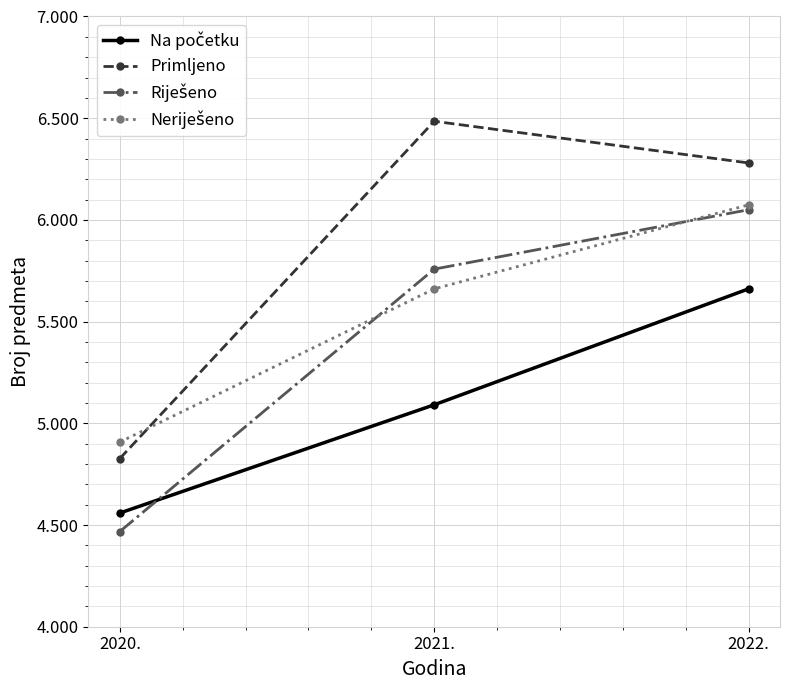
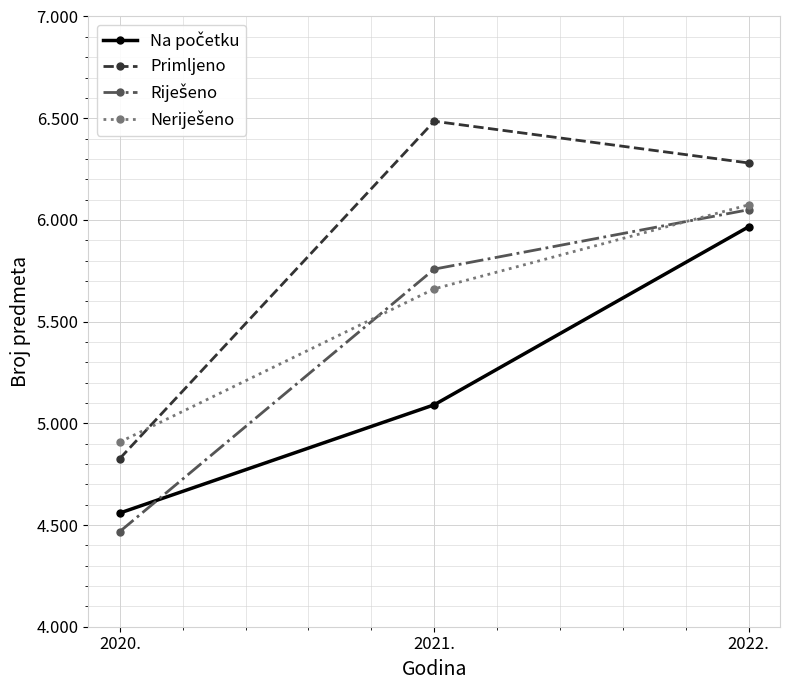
Na početku, 2022.: 5.66 -> 5.97
